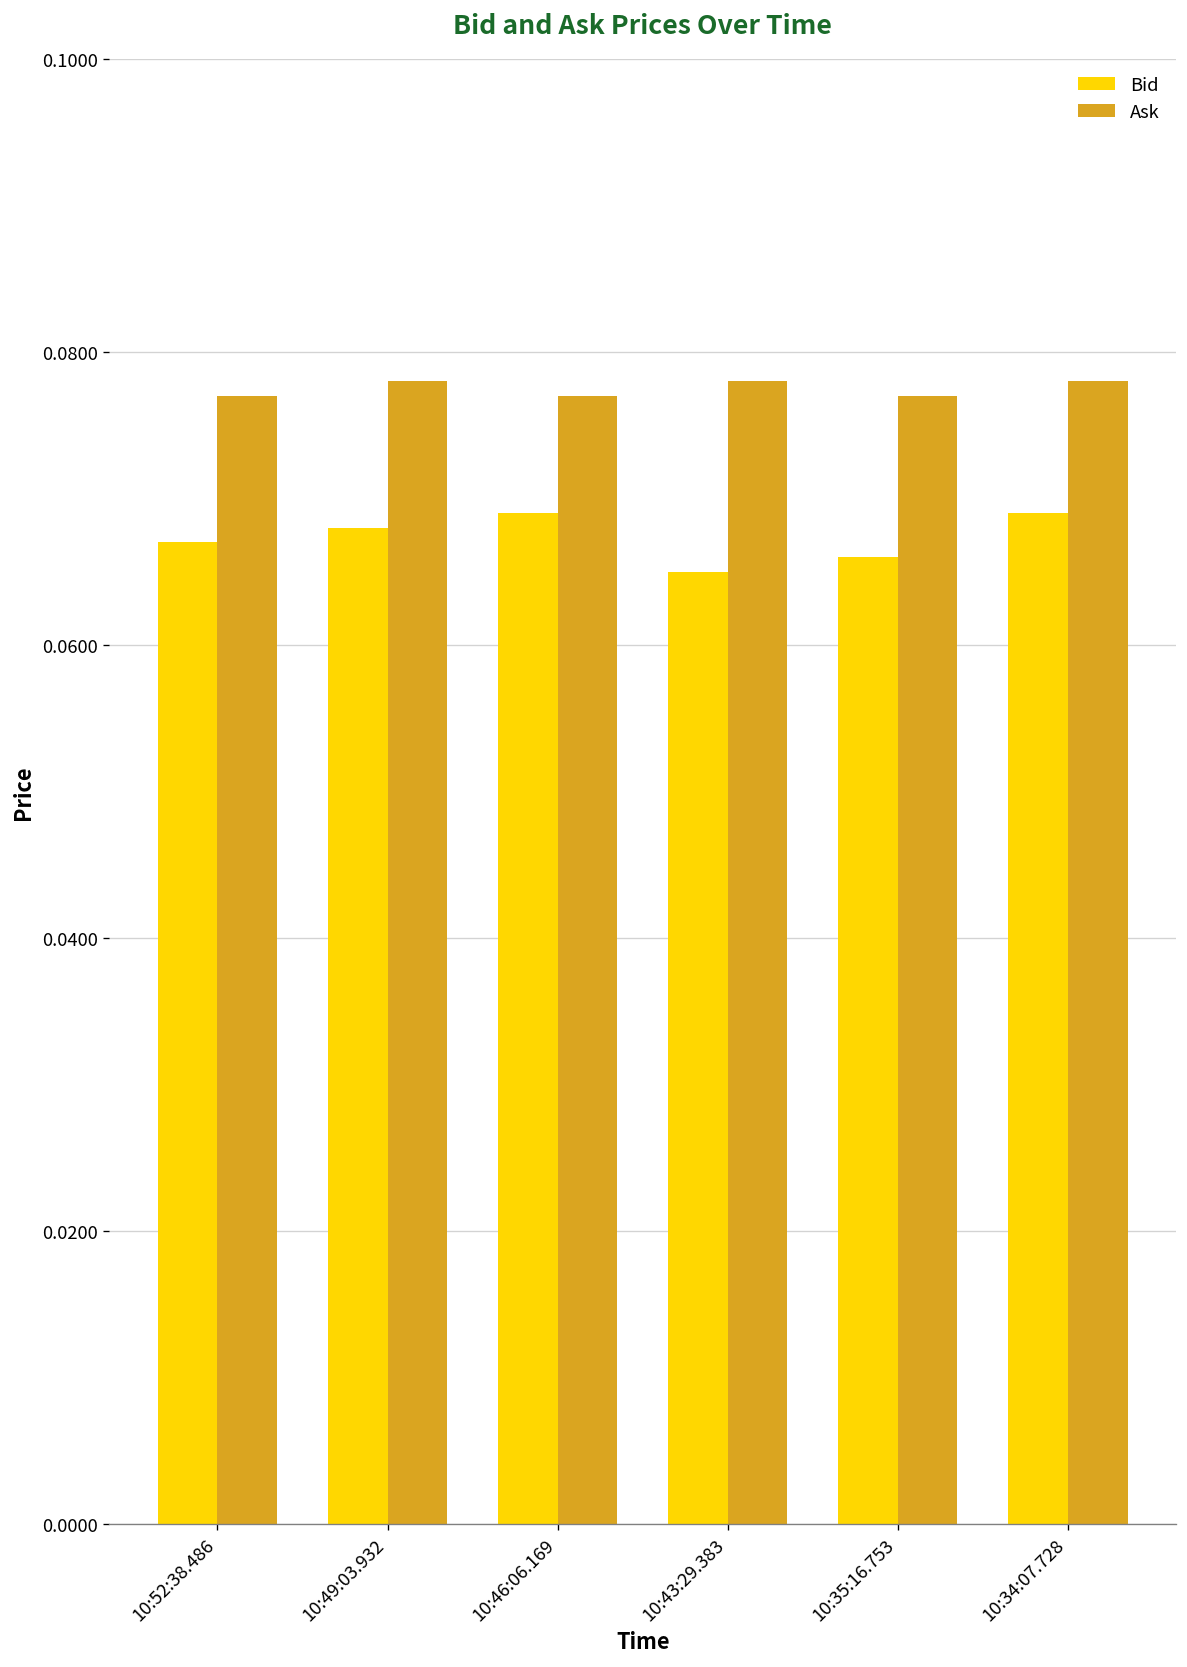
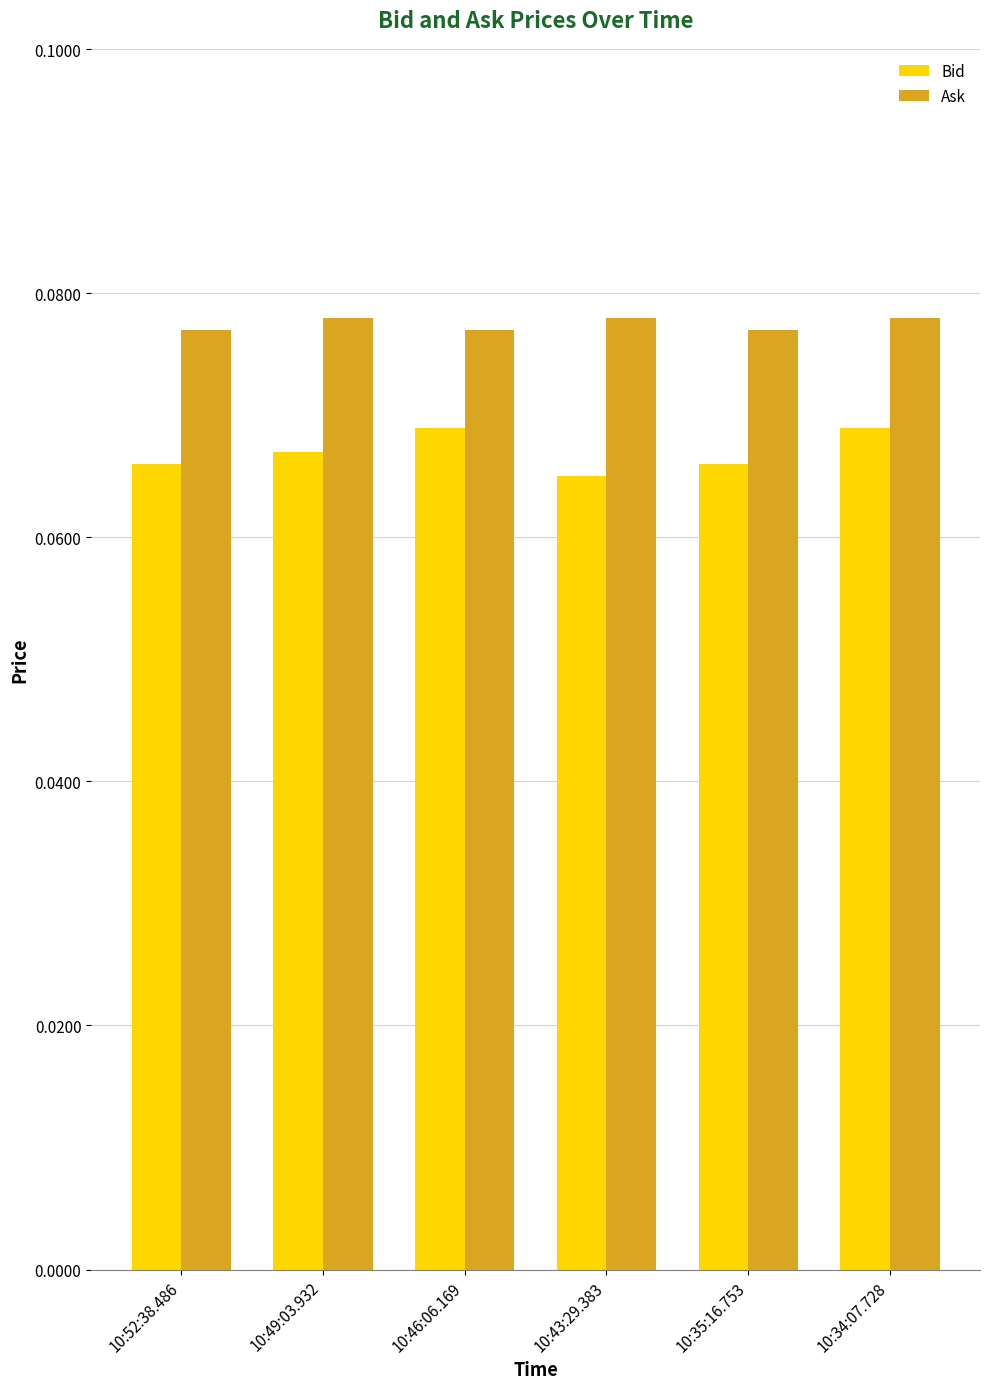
Bid, 10:52:38.486: 0.067 -> 0.066
Bid, 10:49:03.932: 0.068 -> 0.067
